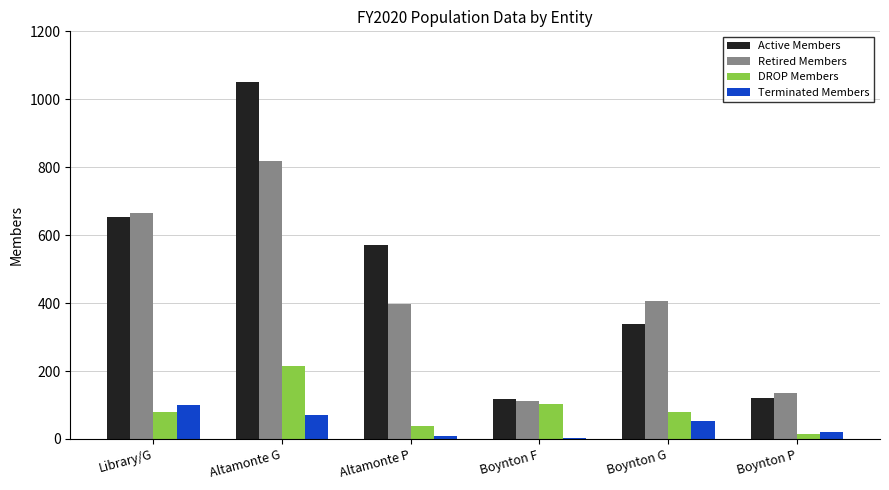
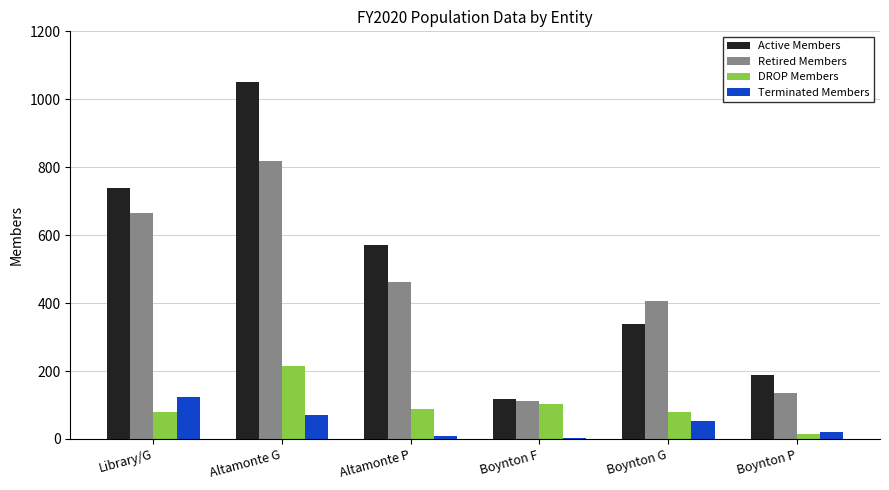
Active Members, Library/G: 650 -> 740
Terminated Members, Library/G: 100 -> 120
Retired Members, Altamonte P: 400 -> 460
DROP Members, Altamonte P: 40 -> 90
Active Members, Boynton P: 120 -> 190
